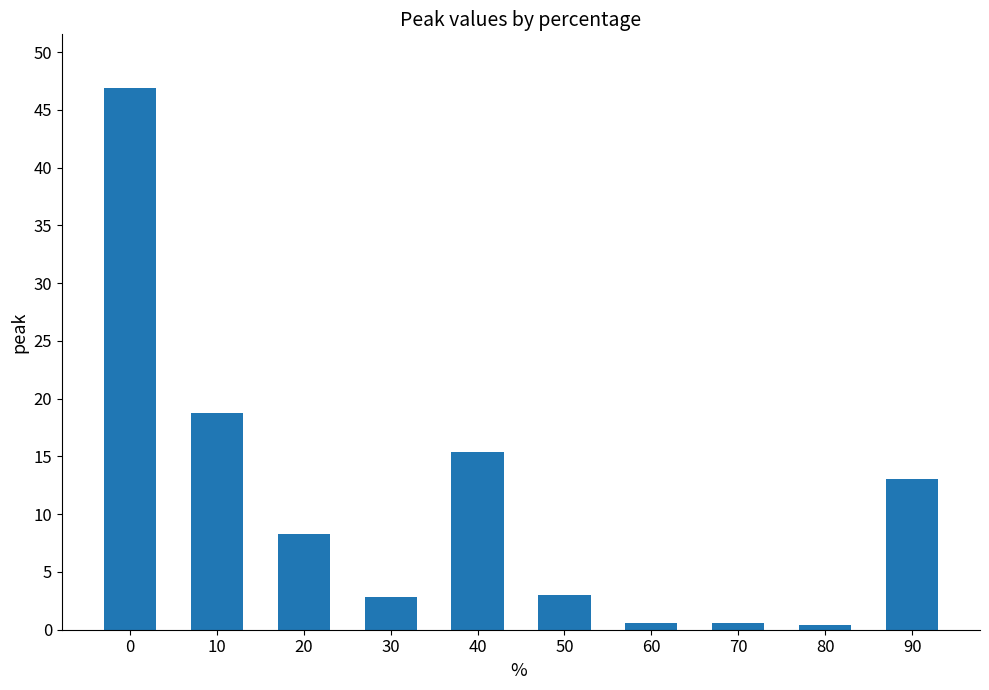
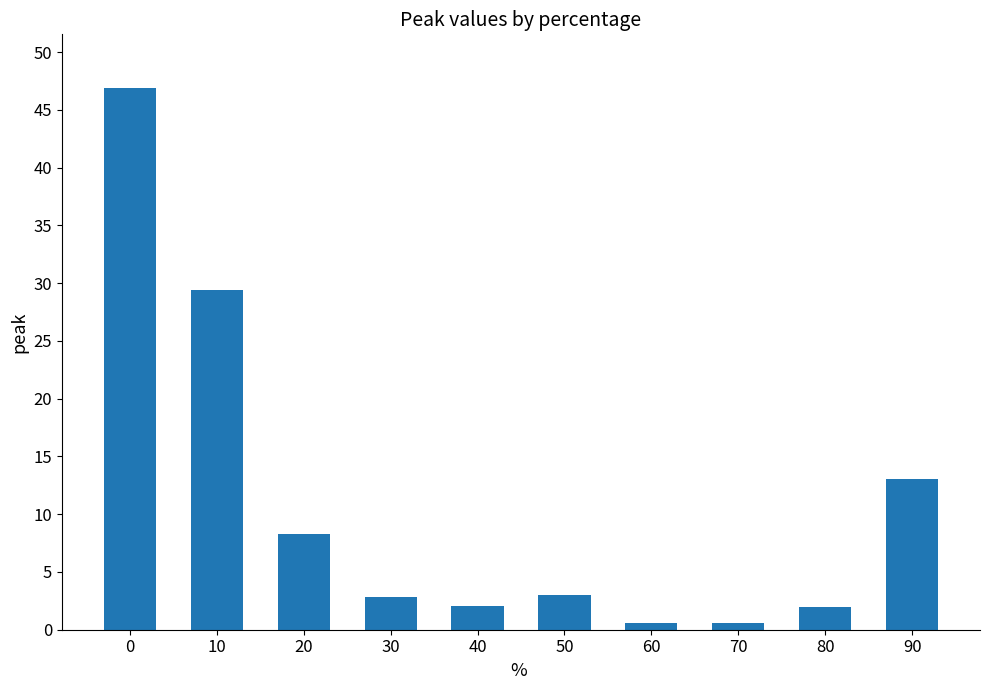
10: 18.8 -> 29.4
40: 15.4 -> 2.0
80: 0.4 -> 2.0
